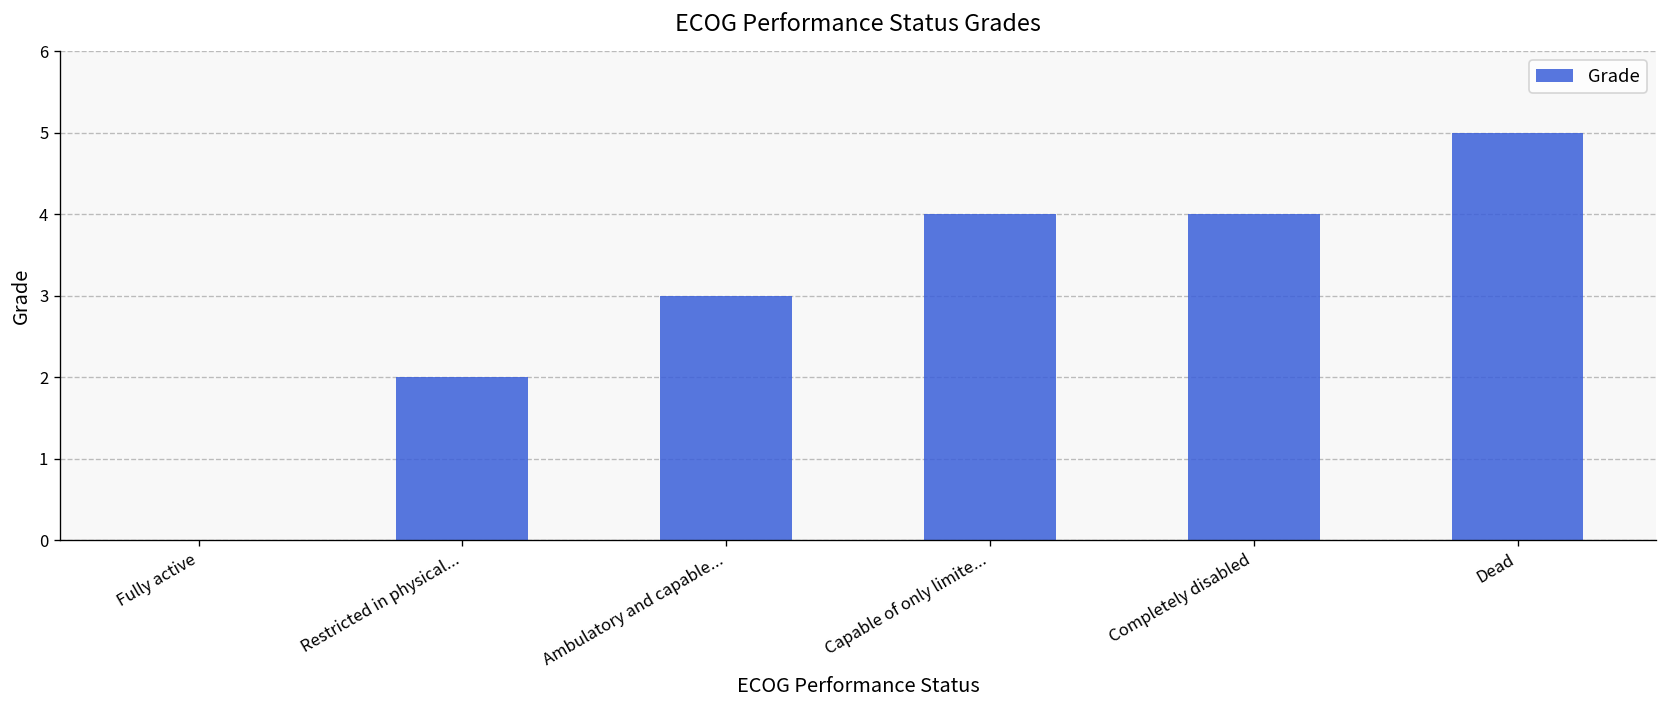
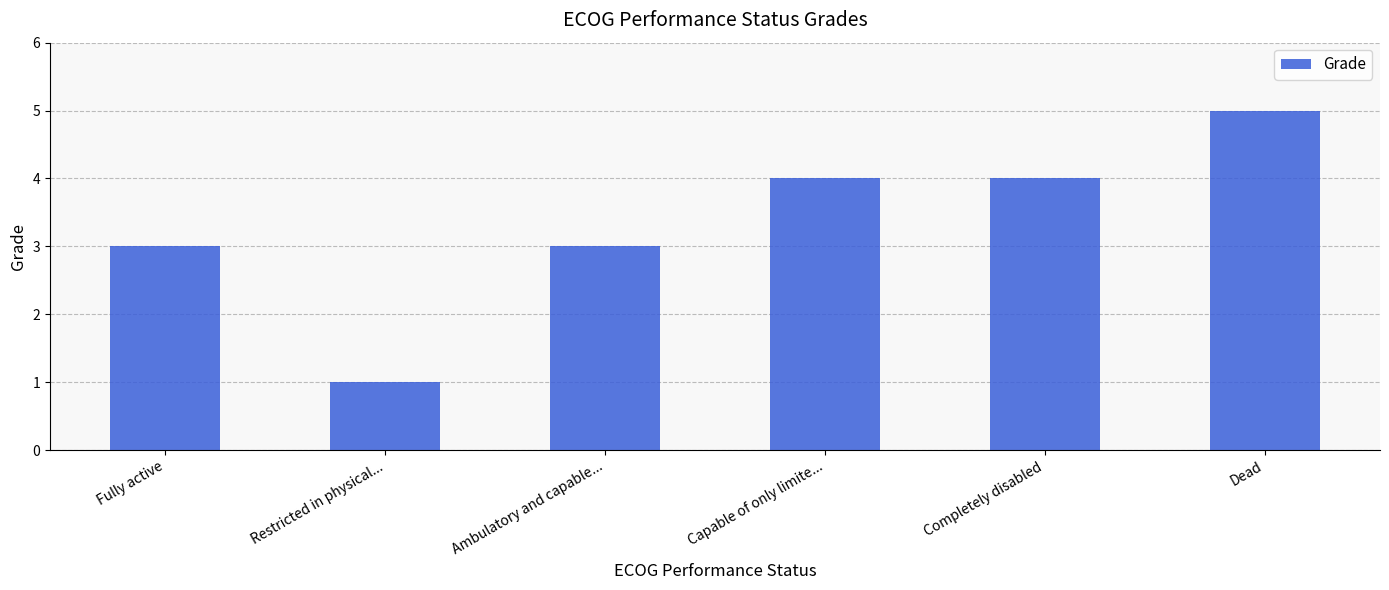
Fully active: 0 -> 3
Restricted in physical...: 2 -> 1
